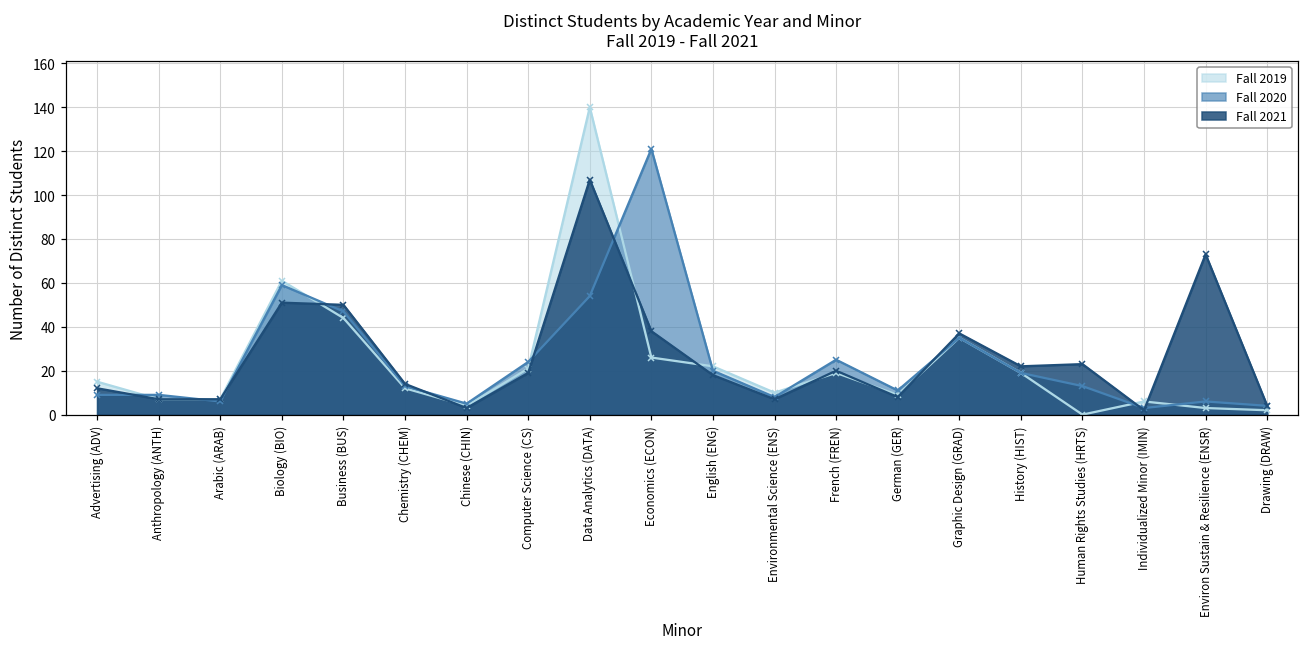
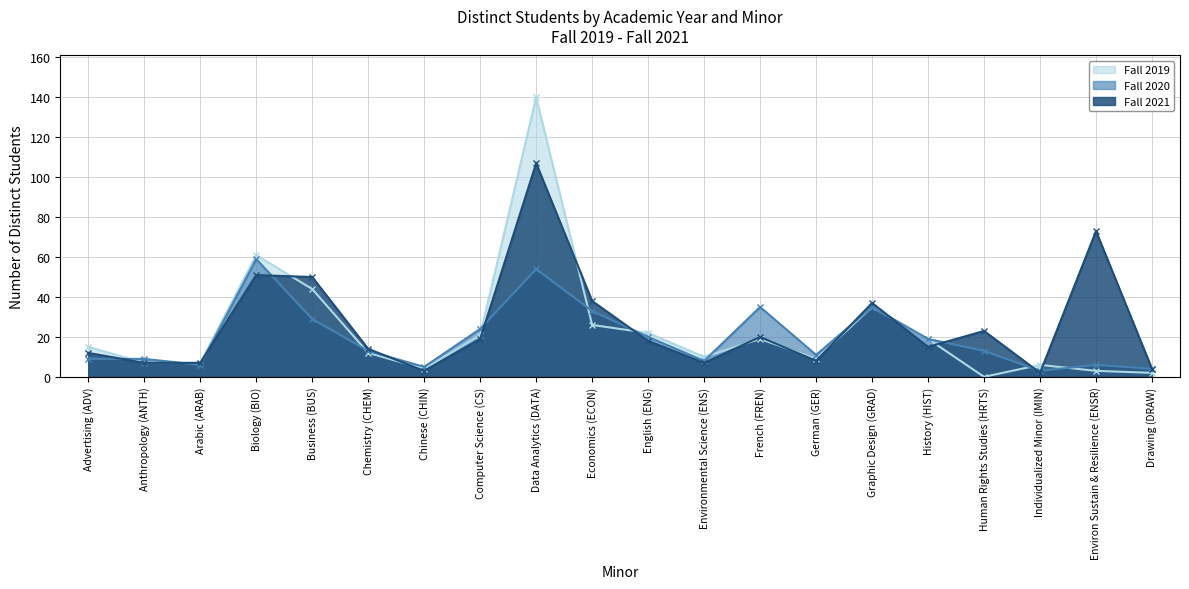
Fall 2020, Business (BUS): 47 -> 29
Fall 2020, Economics (ECON): 121 -> 33
Fall 2020, French (FREN): 25 -> 35
Fall 2021, History (HIST): 22 -> 15
